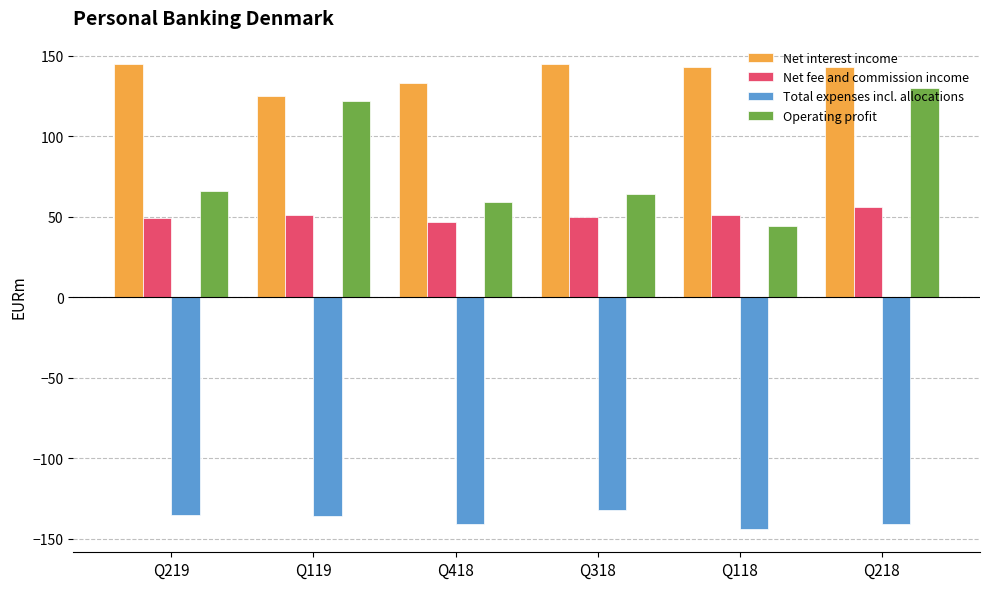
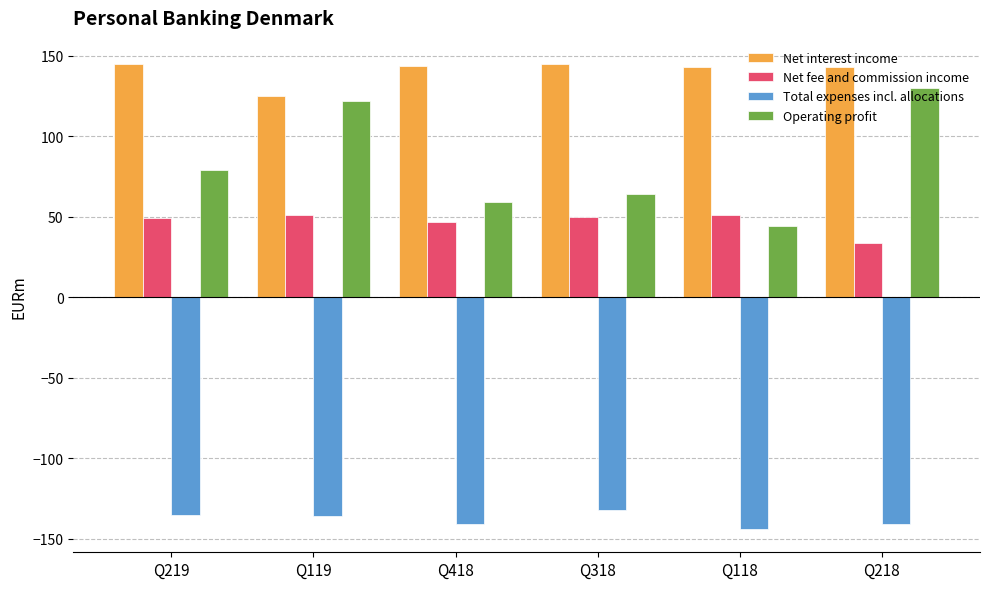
Operating profit, Q219: 66 -> 79
Net interest income, Q418: 133 -> 144
Net fee and commission income, Q218: 56 -> 34
